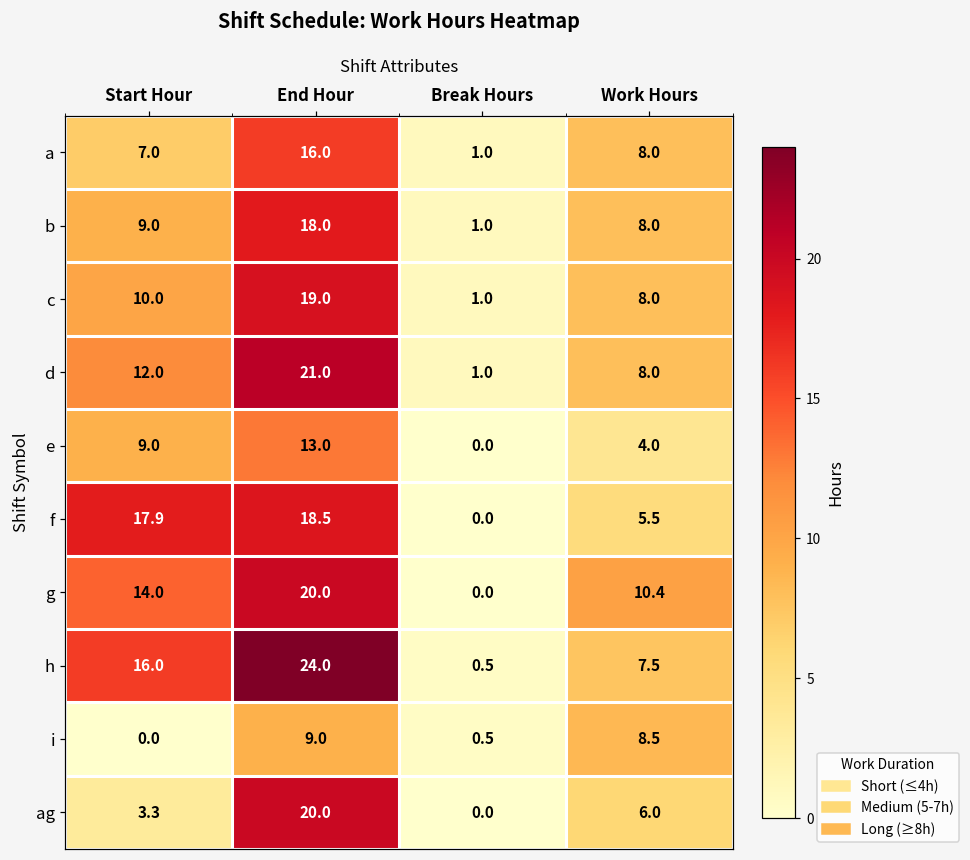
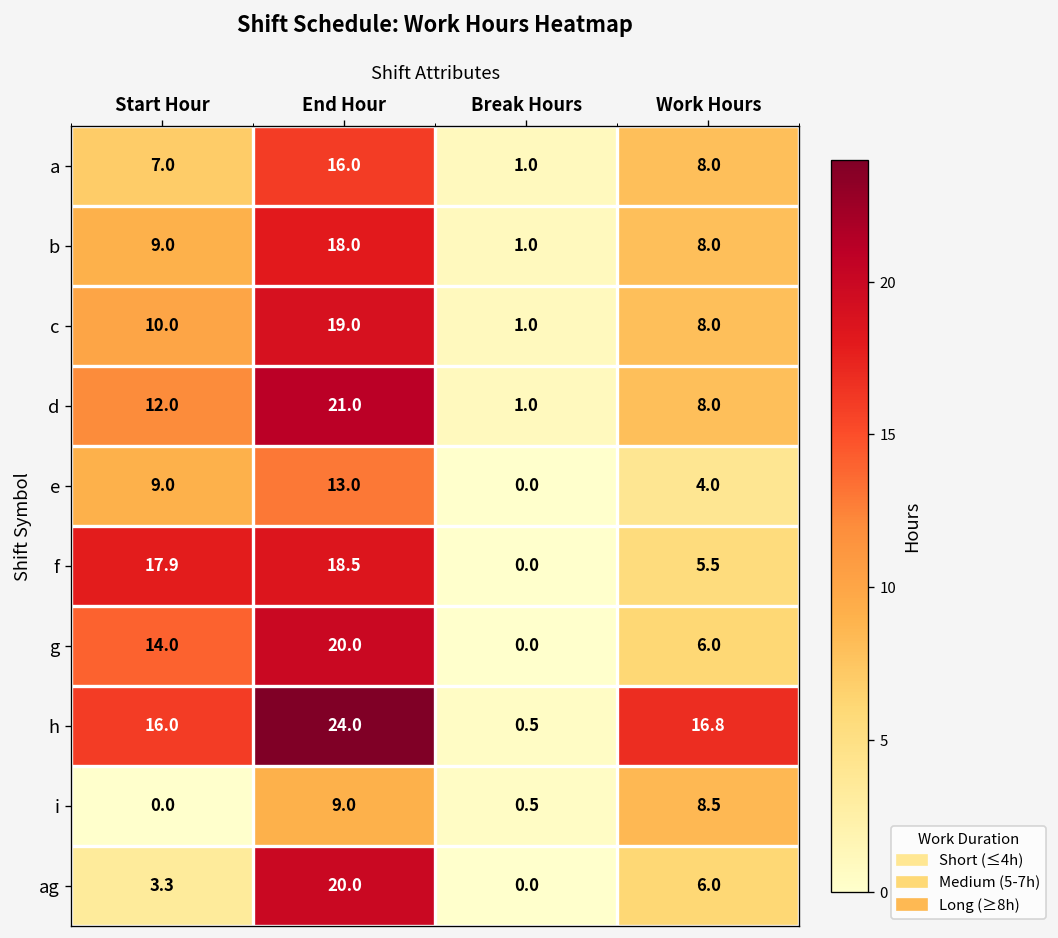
g, Work Hours: 10.4 -> 6.0
h, Work Hours: 7.5 -> 16.8
